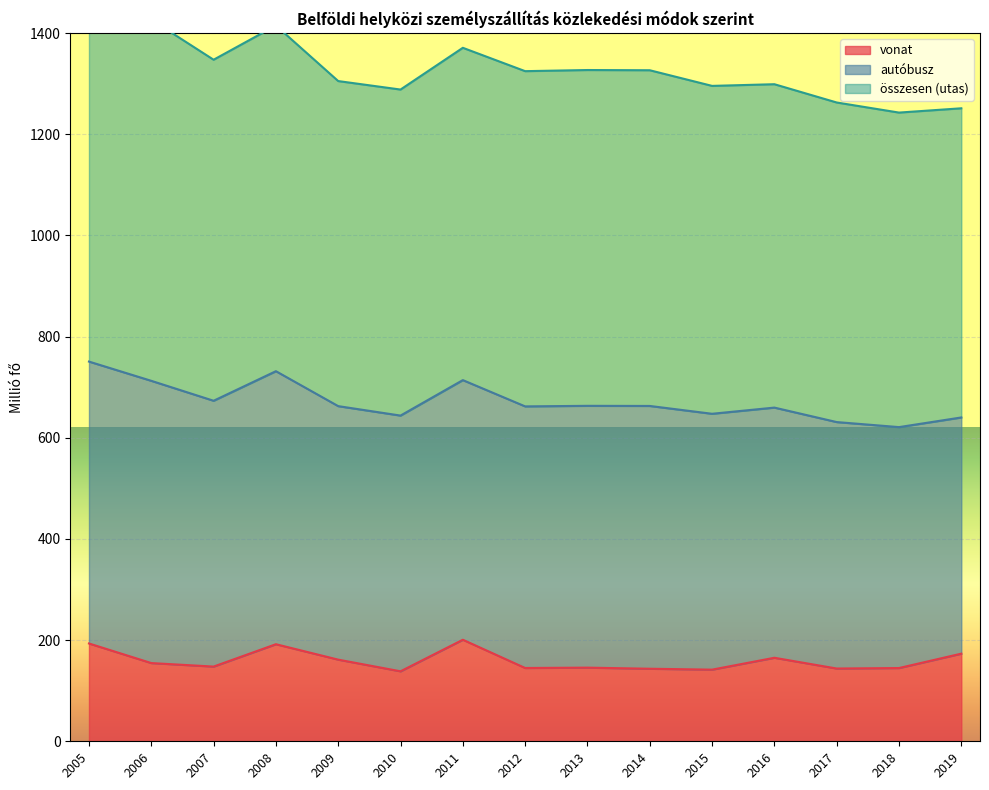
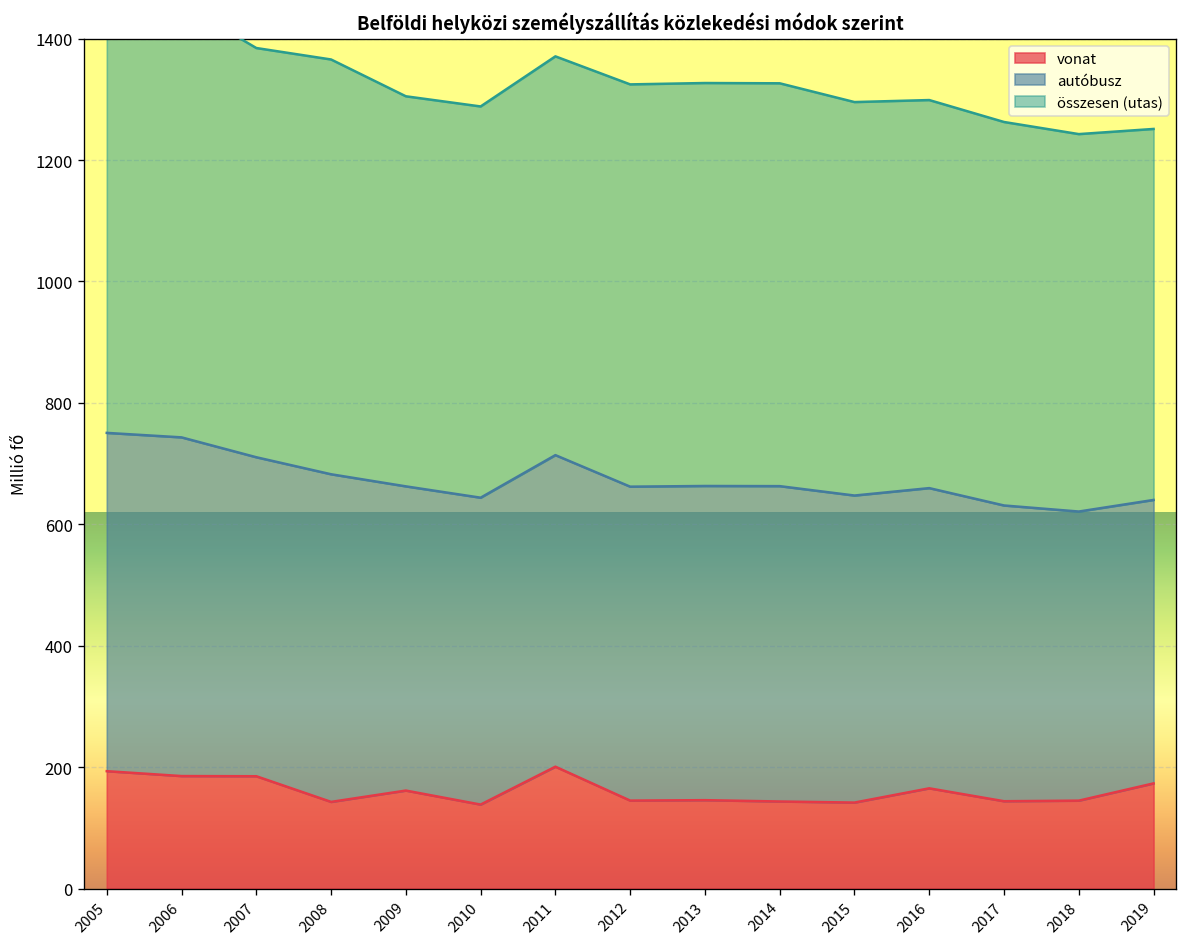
vonat, 2006: 150 -> 190
vonat, 2007: 150 -> 190
vonat, 2008: 190 -> 140
